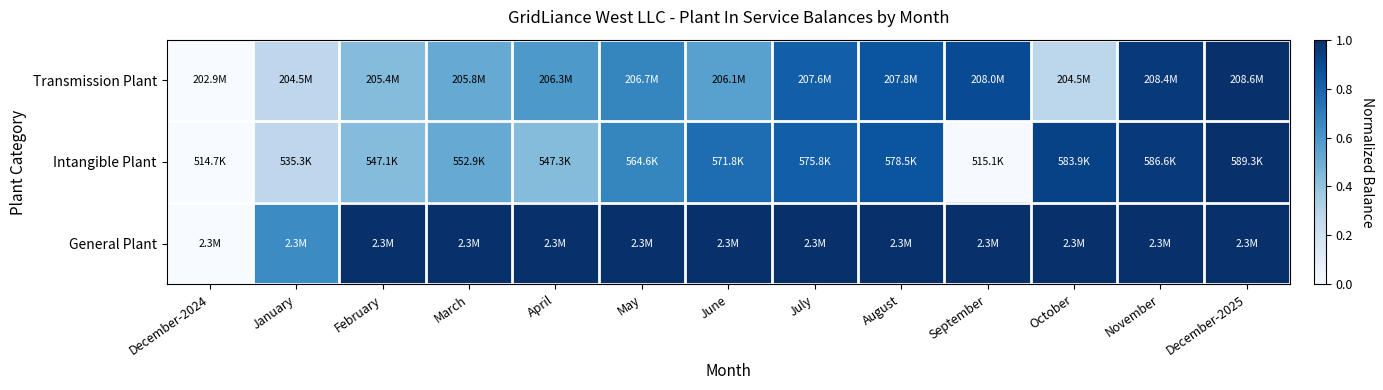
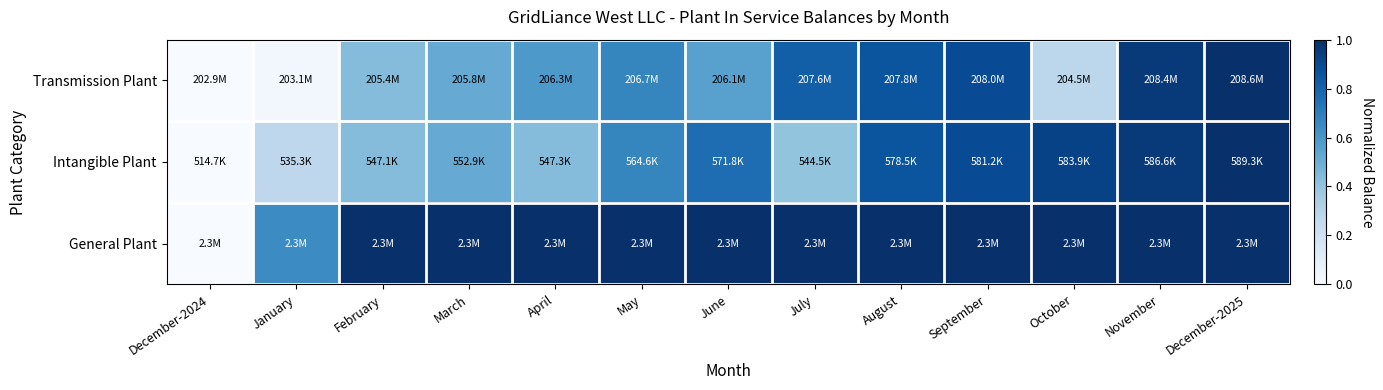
Transmission Plant, January: 204.5M -> 203.1M
Intangible Plant, July: 575.8K -> 544.5K
Intangible Plant, September: 515.1K -> 581.2K
